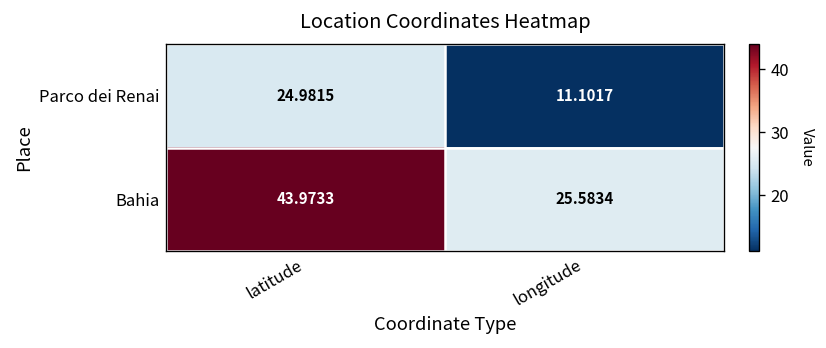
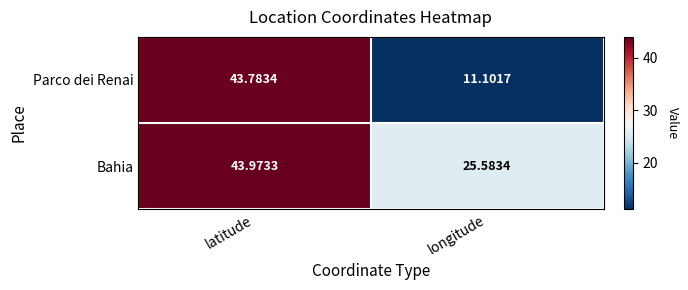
Parco dei Renai, latitude: 24.9815 -> 43.7834
